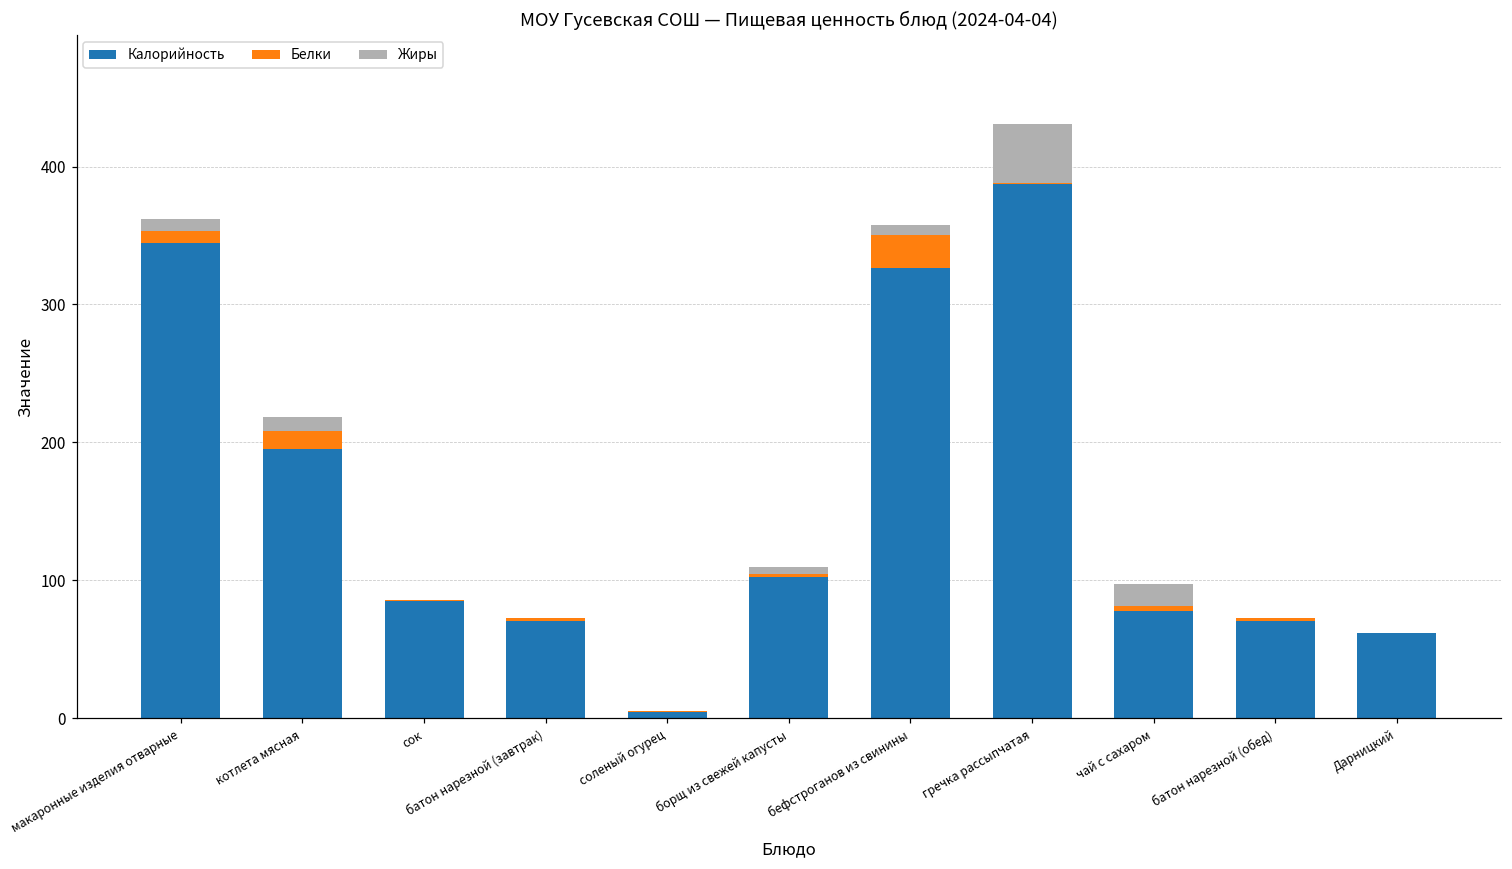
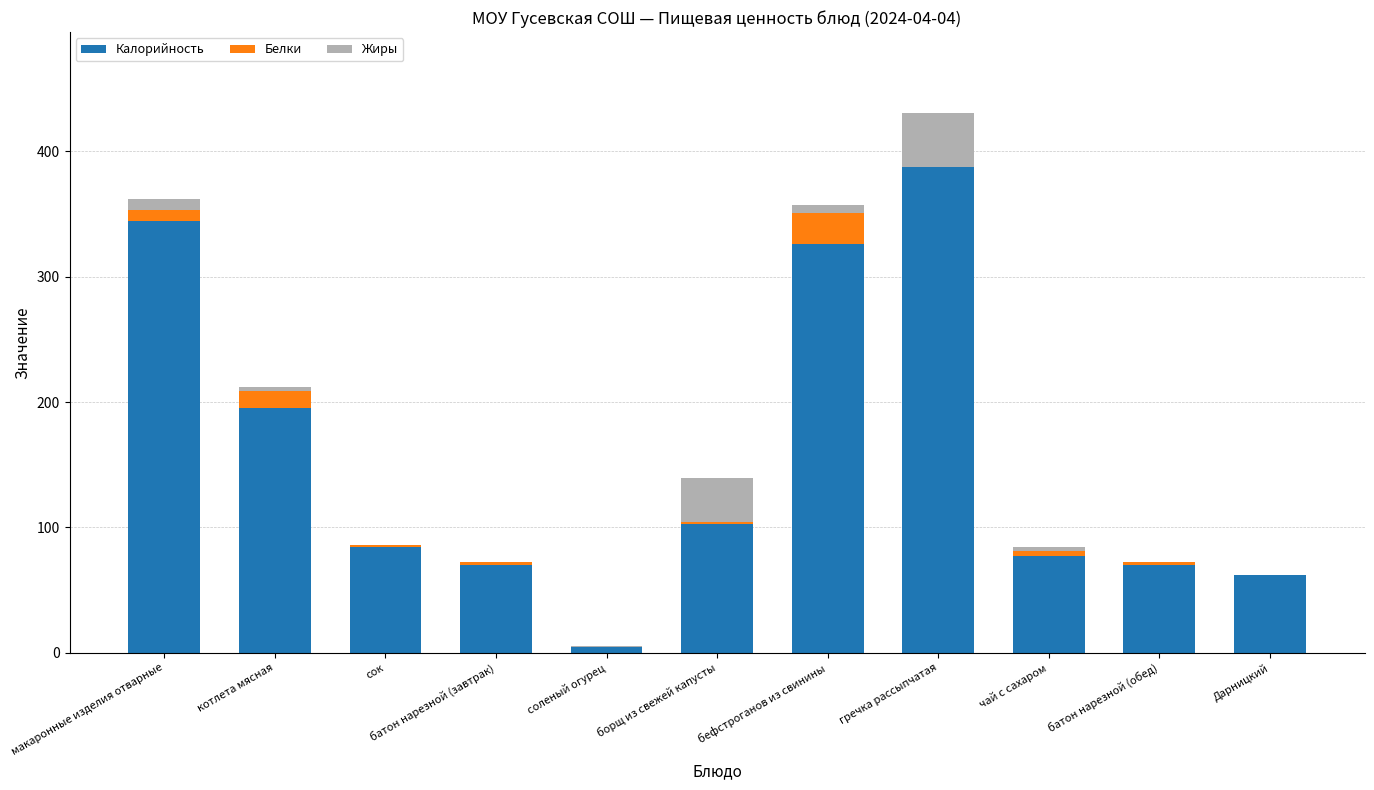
Жиры, котлета мясная: 10 -> 3
Жиры, борщ из свежей капусты: 5 -> 35
Жиры, чай с сахаром: 16 -> 4
